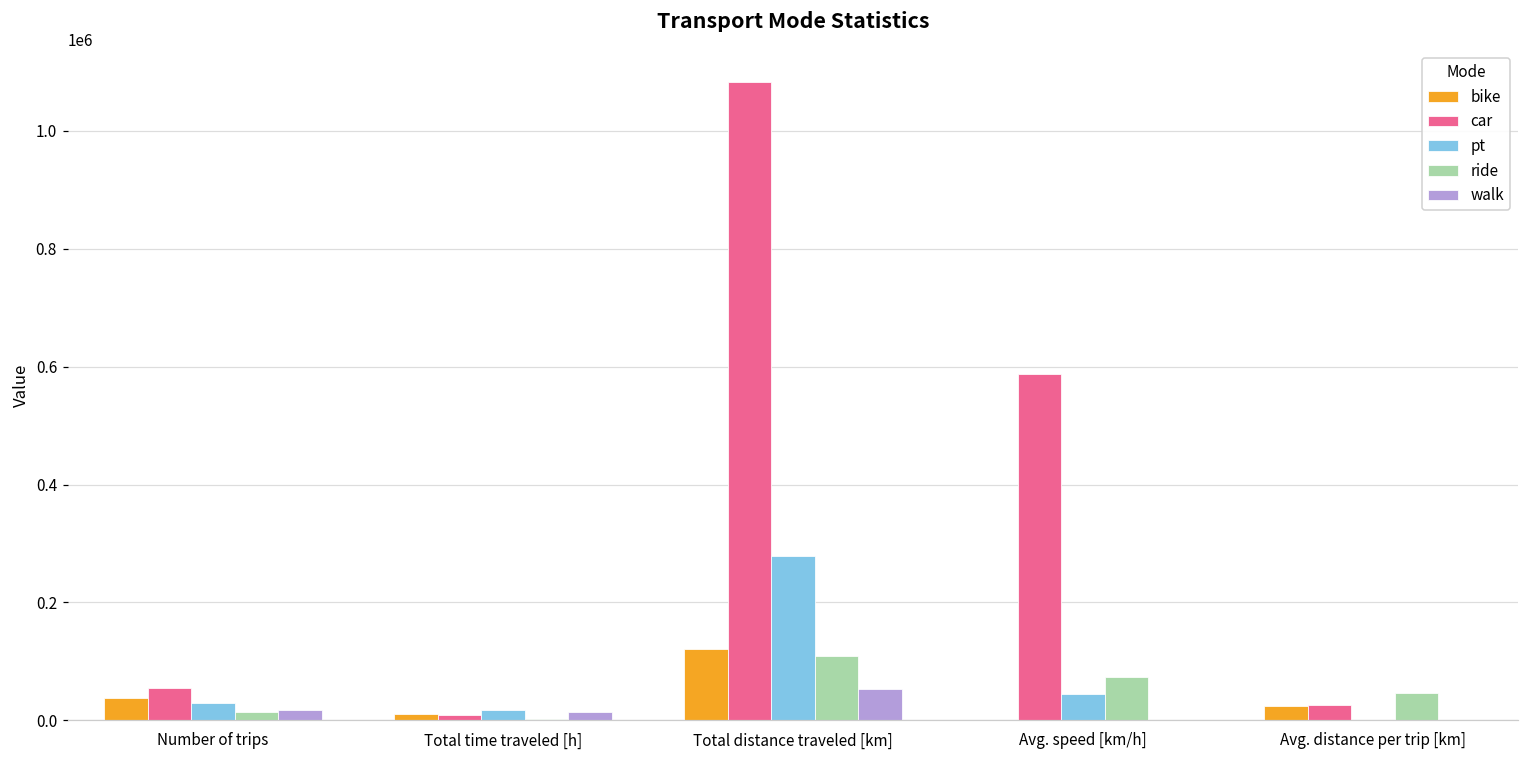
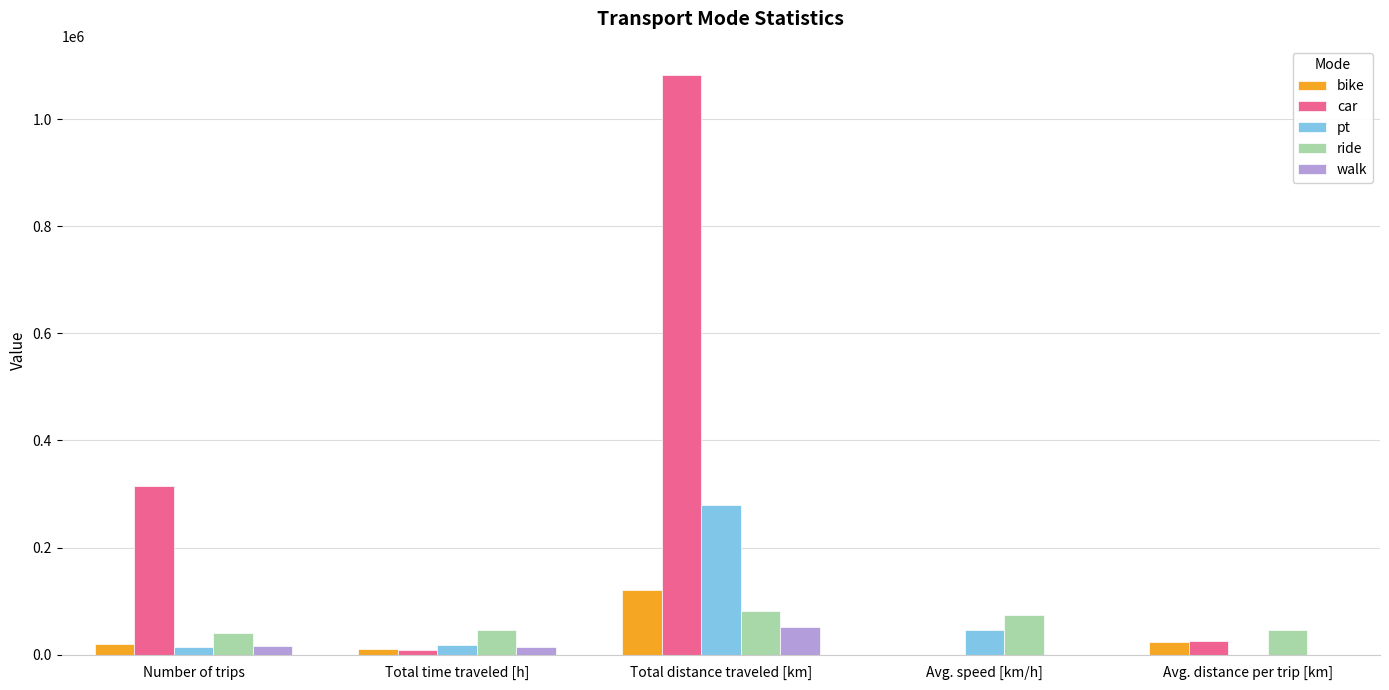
bike, Number of trips: 40000 -> 20000
car, Number of trips: 50000 -> 310000
pt, Number of trips: 30000 -> 10000
ride, Number of trips: 10000 -> 40000
ride, Total time traveled [h]: 0 -> 50000
ride, Total distance traveled [km]: 110000 -> 80000
car, Avg. speed [km/h]: 590000 -> 0
